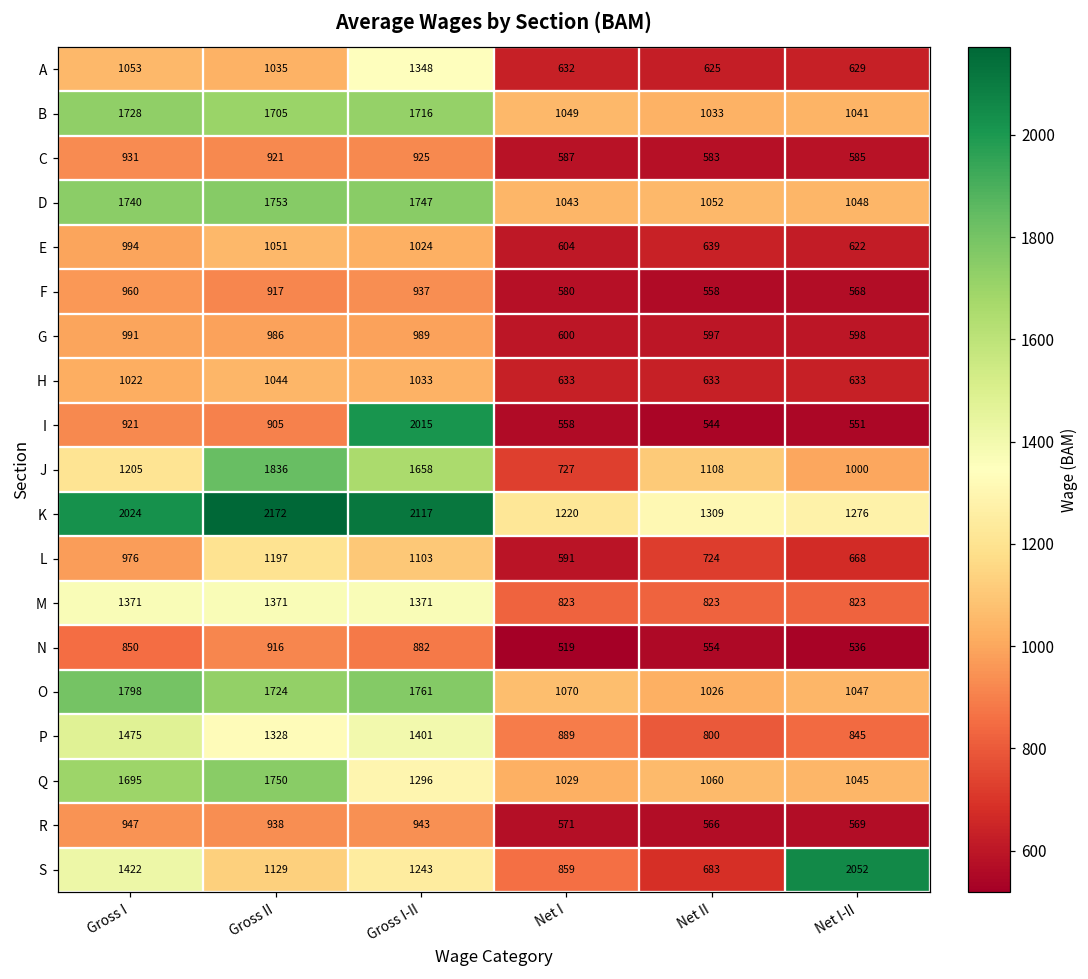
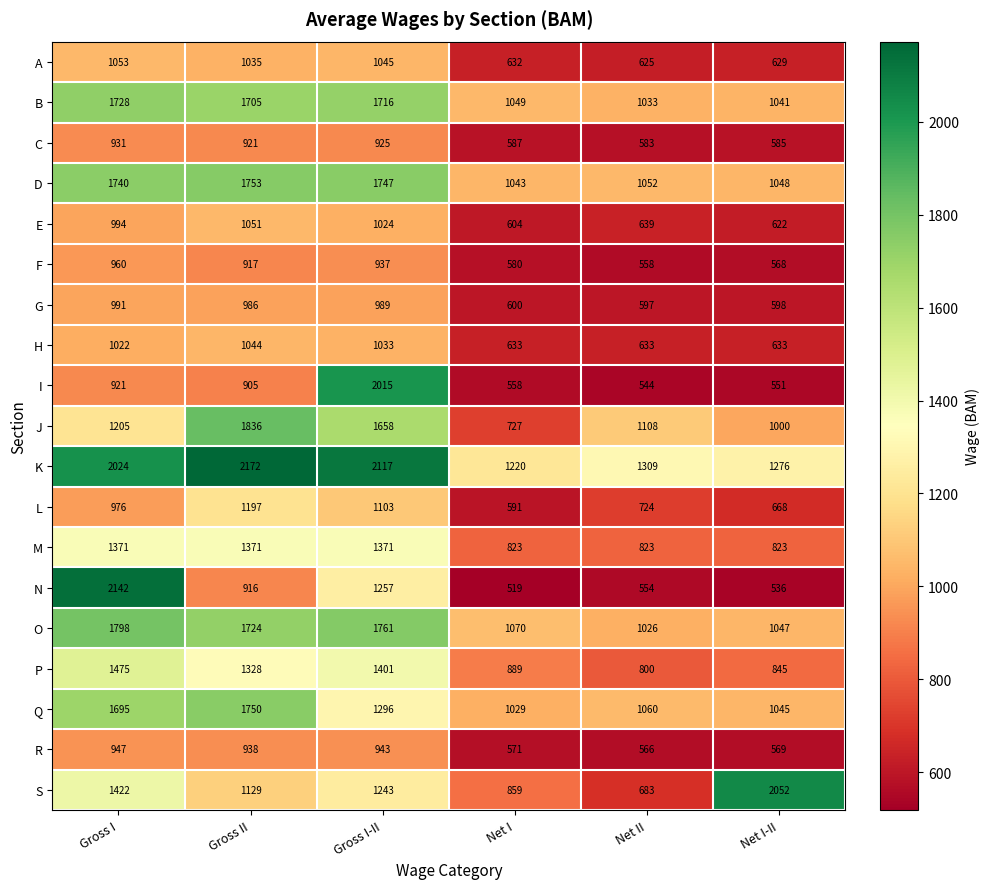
A, Gross I-II: 1348 -> 1045
N, Gross I: 850 -> 2142
N, Gross I-II: 882 -> 1257
